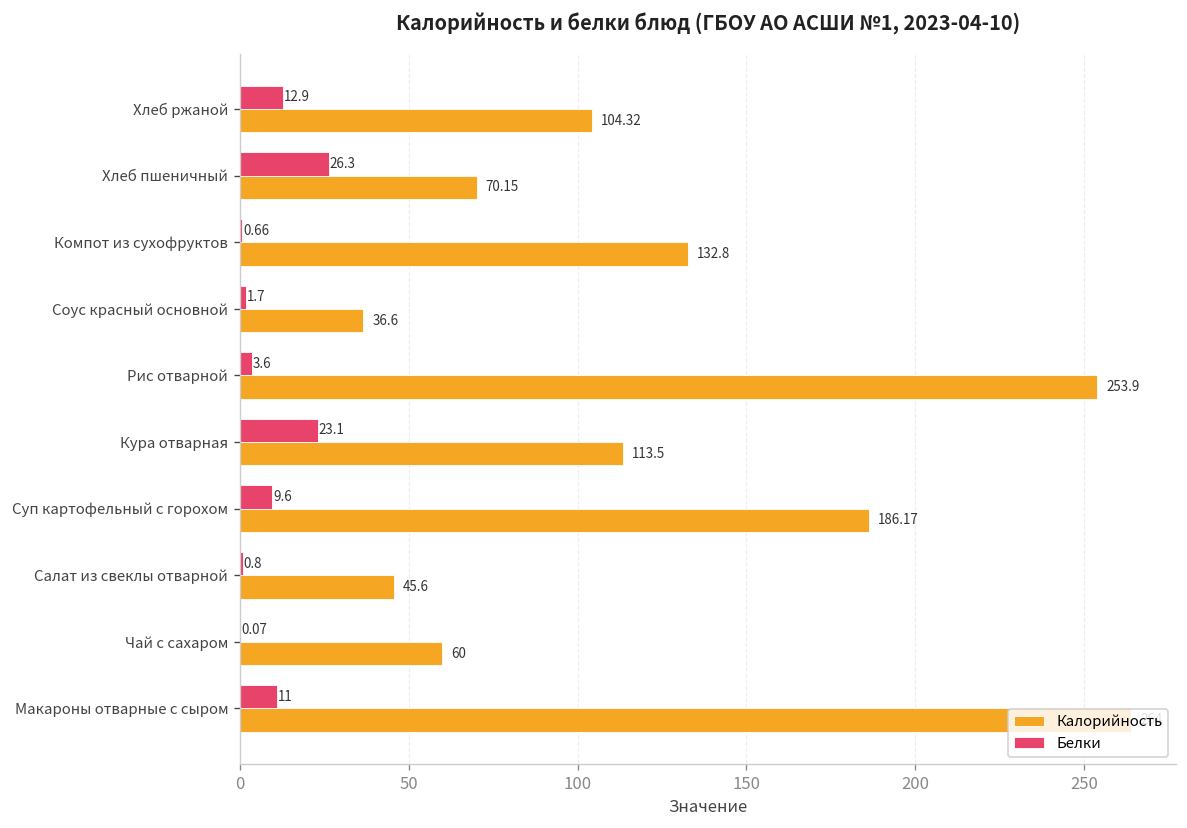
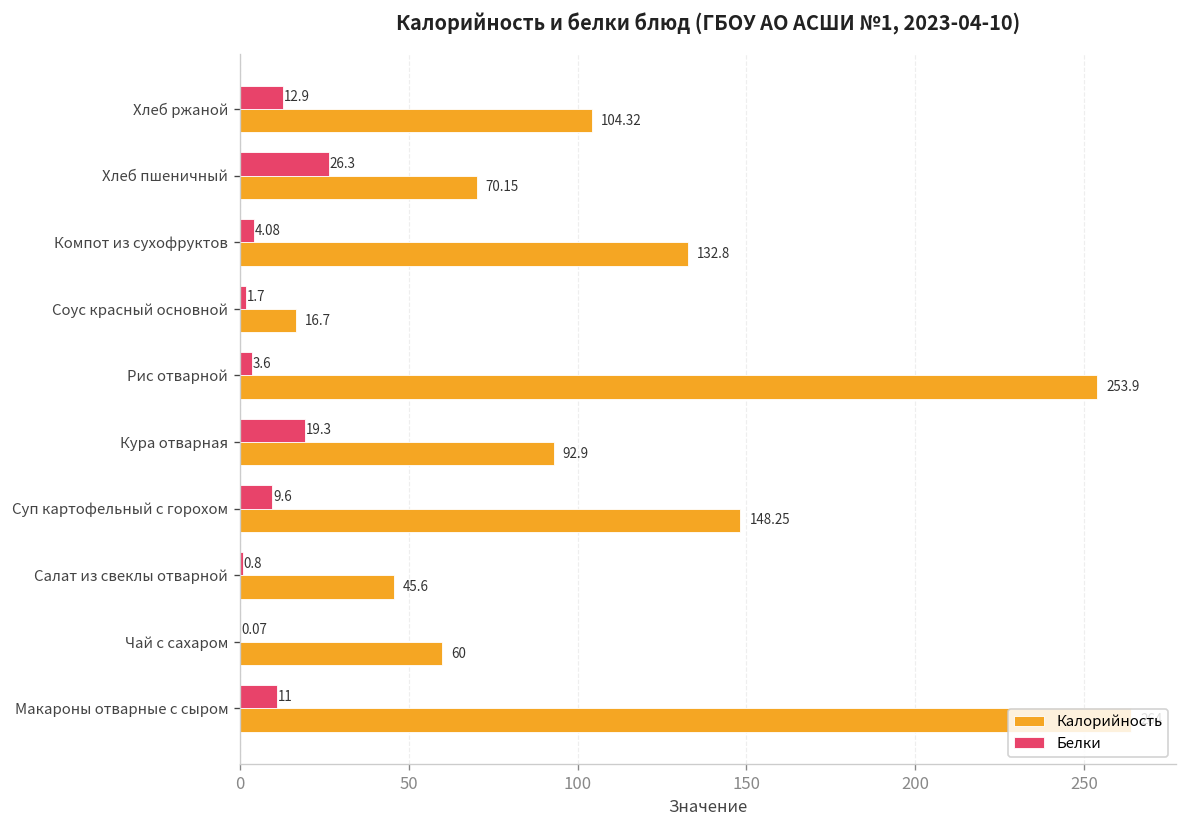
Белки, Компот из сухофруктов: 0.66 -> 4.08
Калорийность, Соус красный основной: 36.6 -> 16.7
Белки, Кура отварная: 23.1 -> 19.3
Калорийность, Кура отварная: 113.5 -> 92.9
Калорийность, Суп картофельный с горохом: 186.17 -> 148.25
